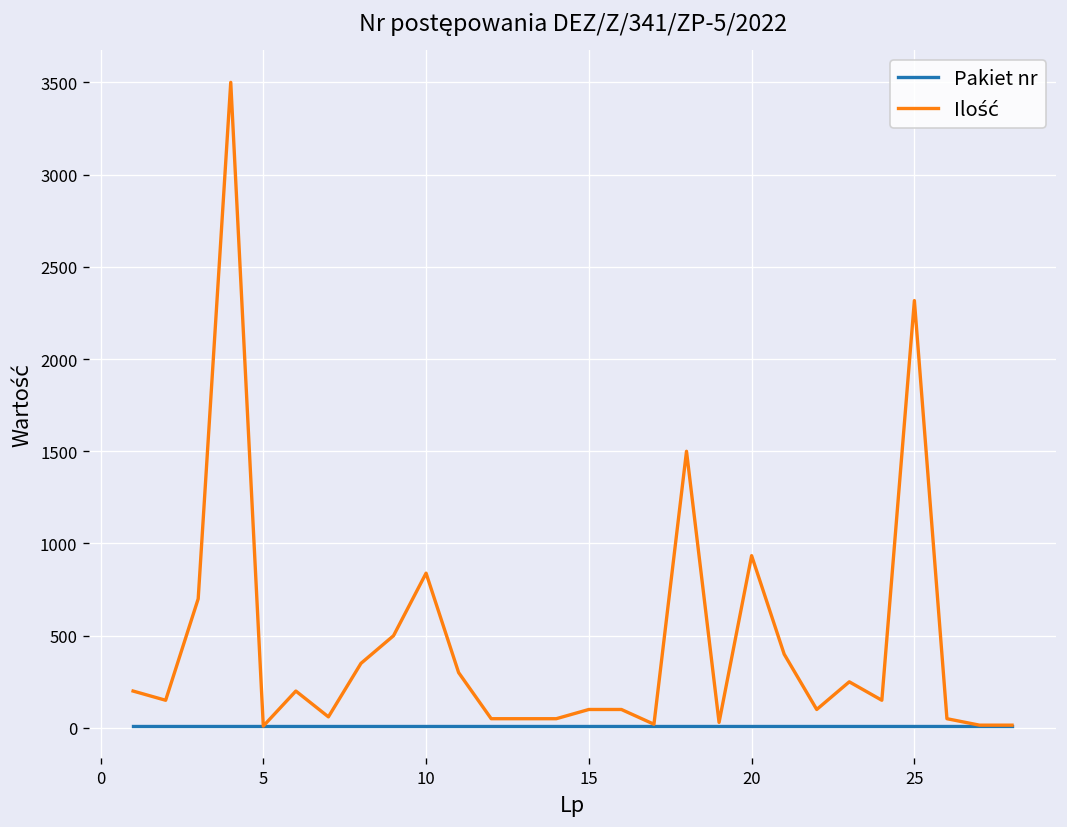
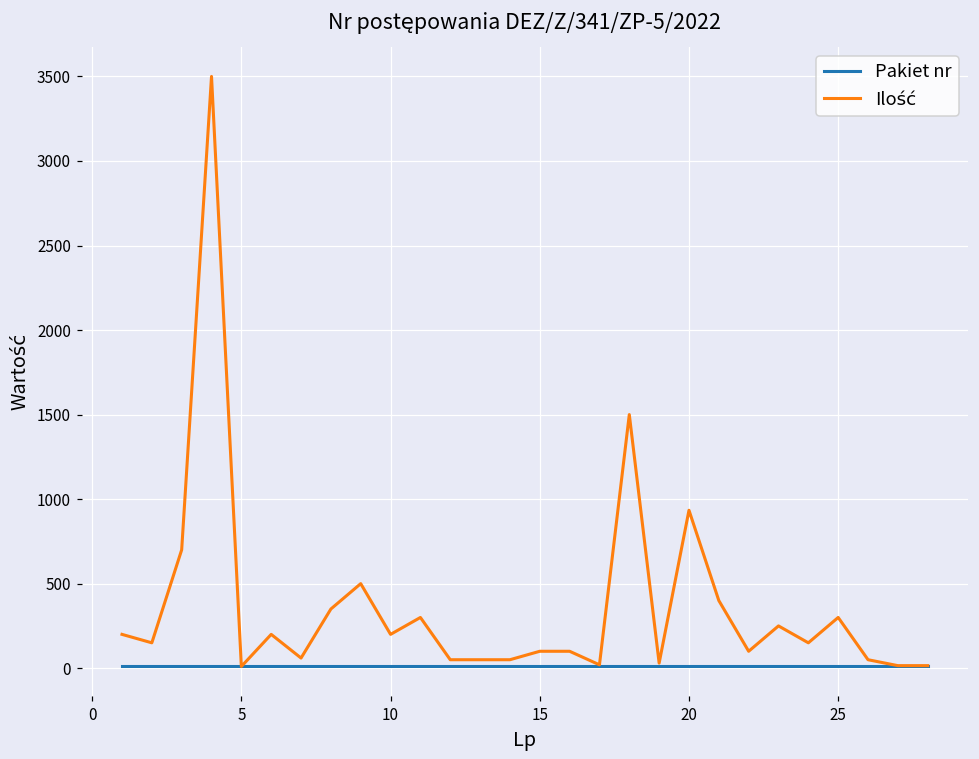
Ilość, 10: 840 -> 200
Ilość, 25: 2320 -> 300
